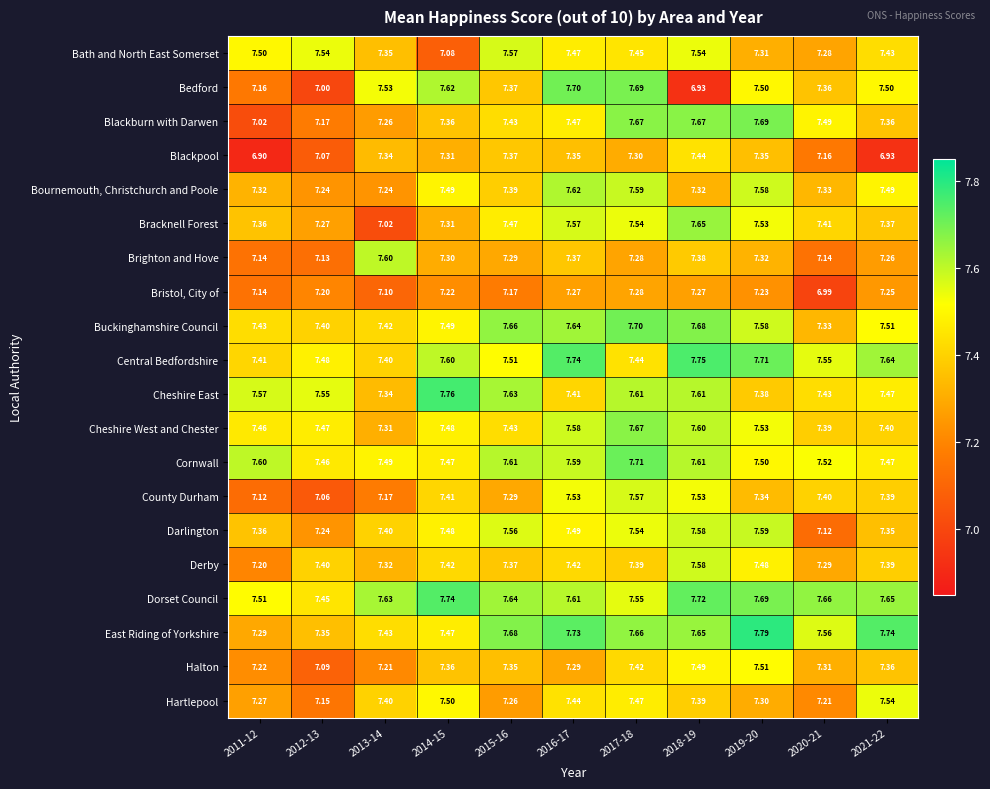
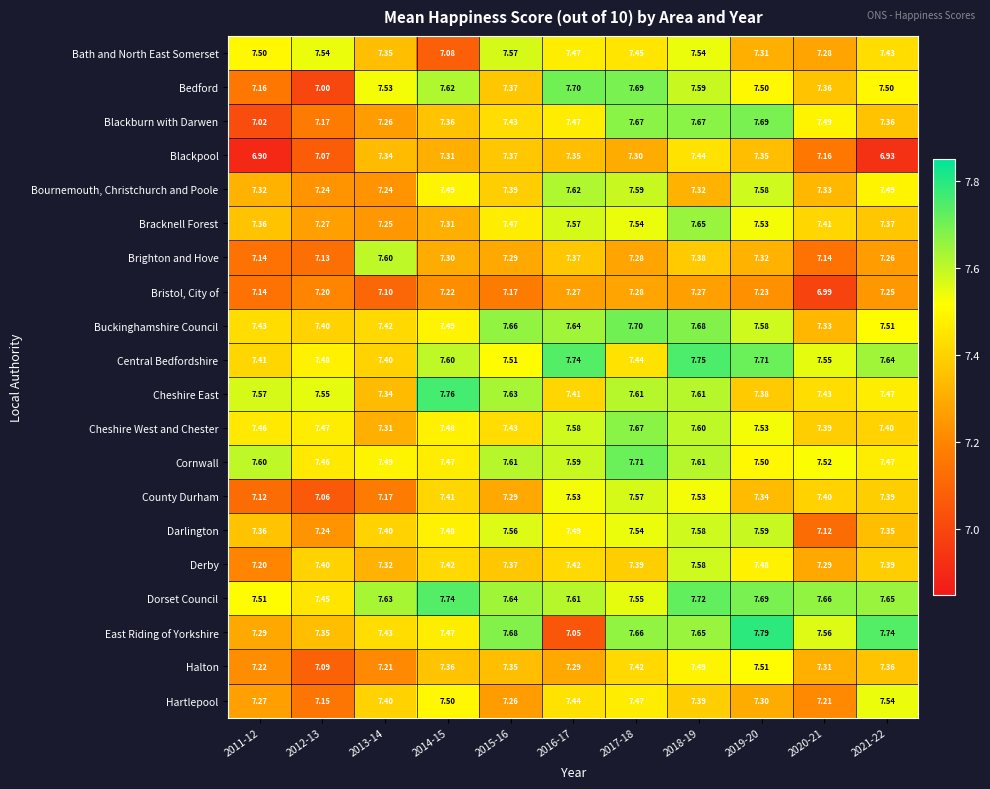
Bedford, 2018-19: 6.93 -> 7.59
Bracknell Forest, 2013-14: 7.02 -> 7.25
East Riding of Yorkshire, 2016-17: 7.73 -> 7.05
